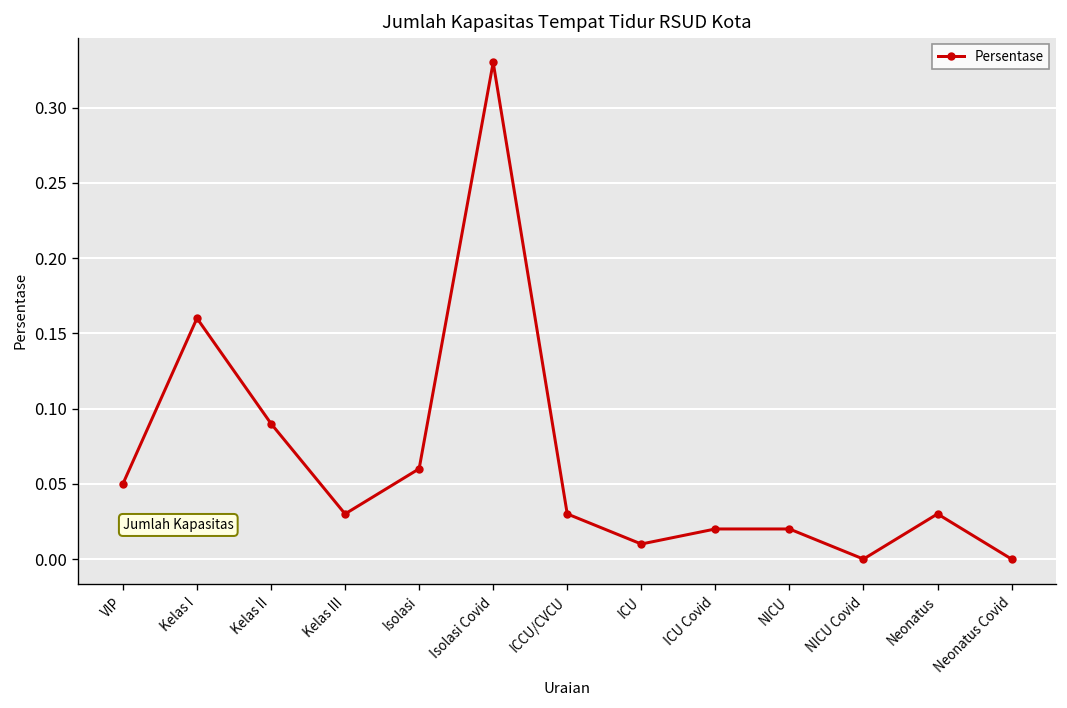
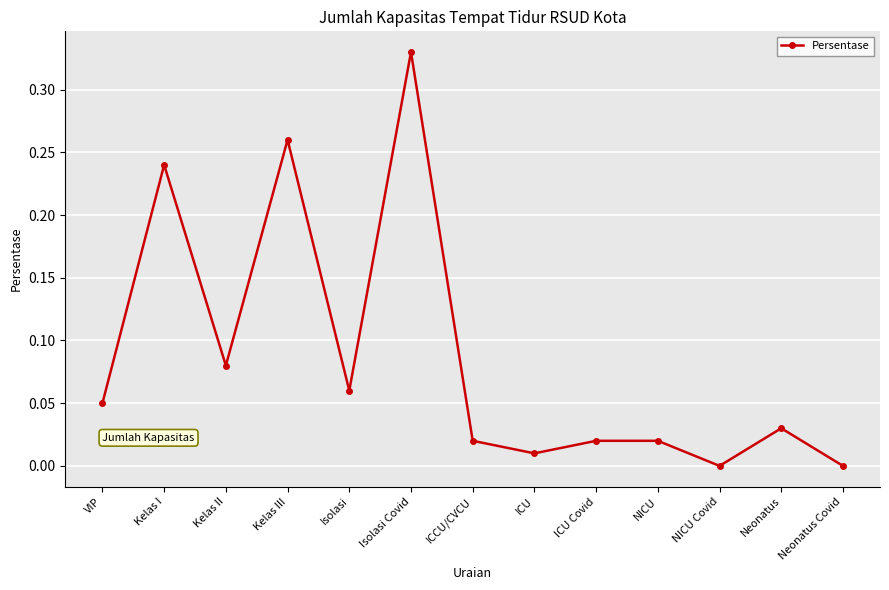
Kelas I: 0.16 -> 0.24
Kelas II: 0.09 -> 0.08
Kelas III: 0.03 -> 0.26
ICCU/CVCU: 0.03 -> 0.02
